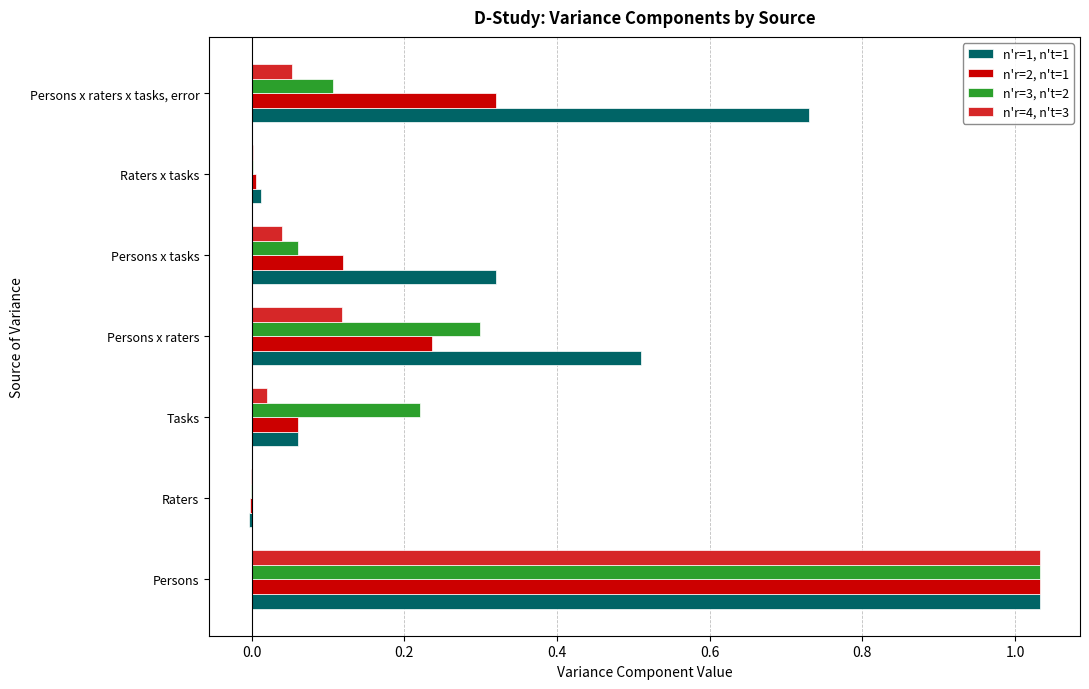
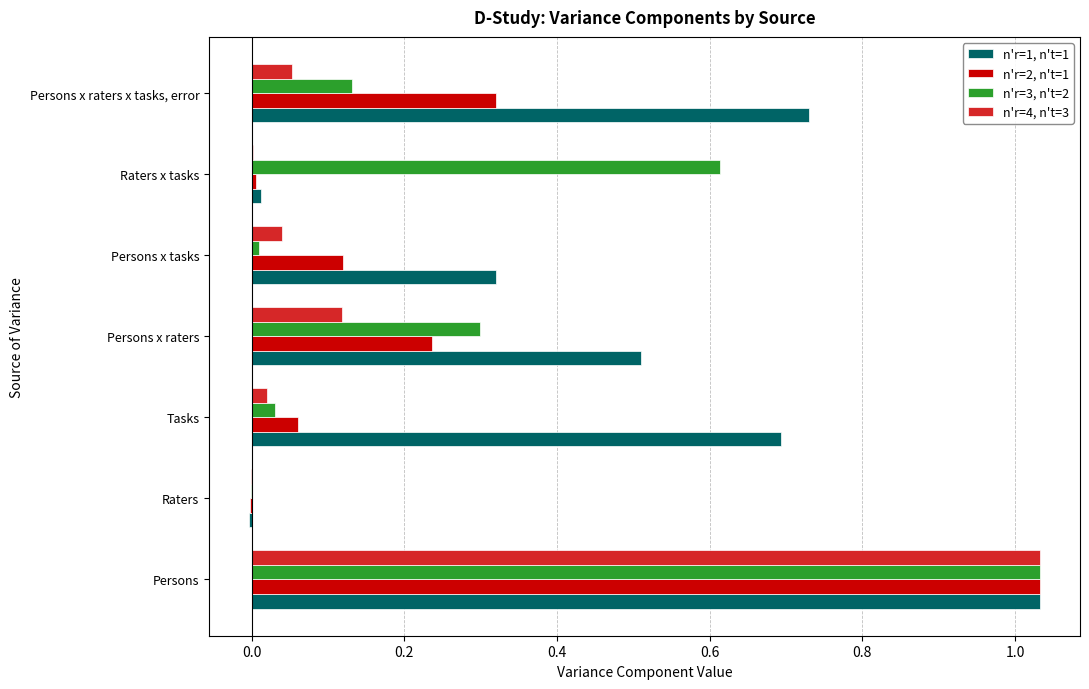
n'r=3, n't=2, Persons x raters x tasks, error: 0.11 -> 0.13
n'r=3, n't=2, Raters x tasks: 0.00 -> 0.61
n'r=3, n't=2, Persons x tasks: 0.06 -> 0.01
n'r=3, n't=2, Tasks: 0.22 -> 0.03
n'r=1, n't=1, Tasks: 0.06 -> 0.69
